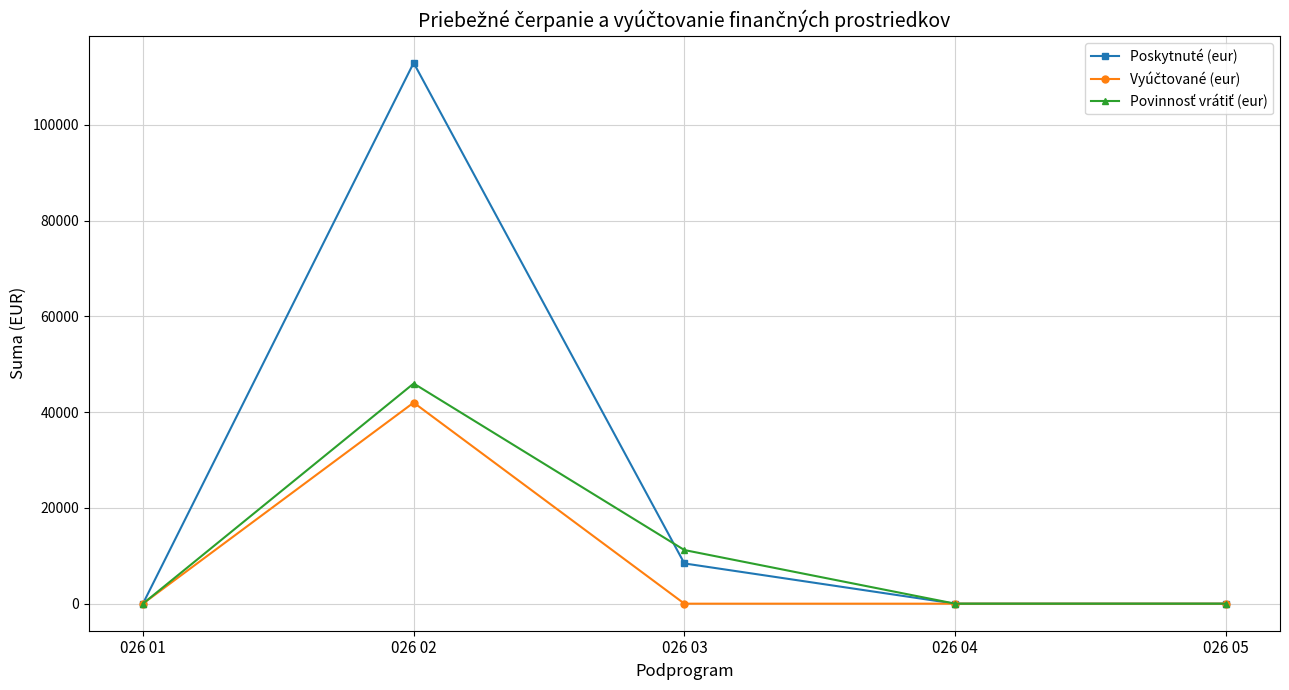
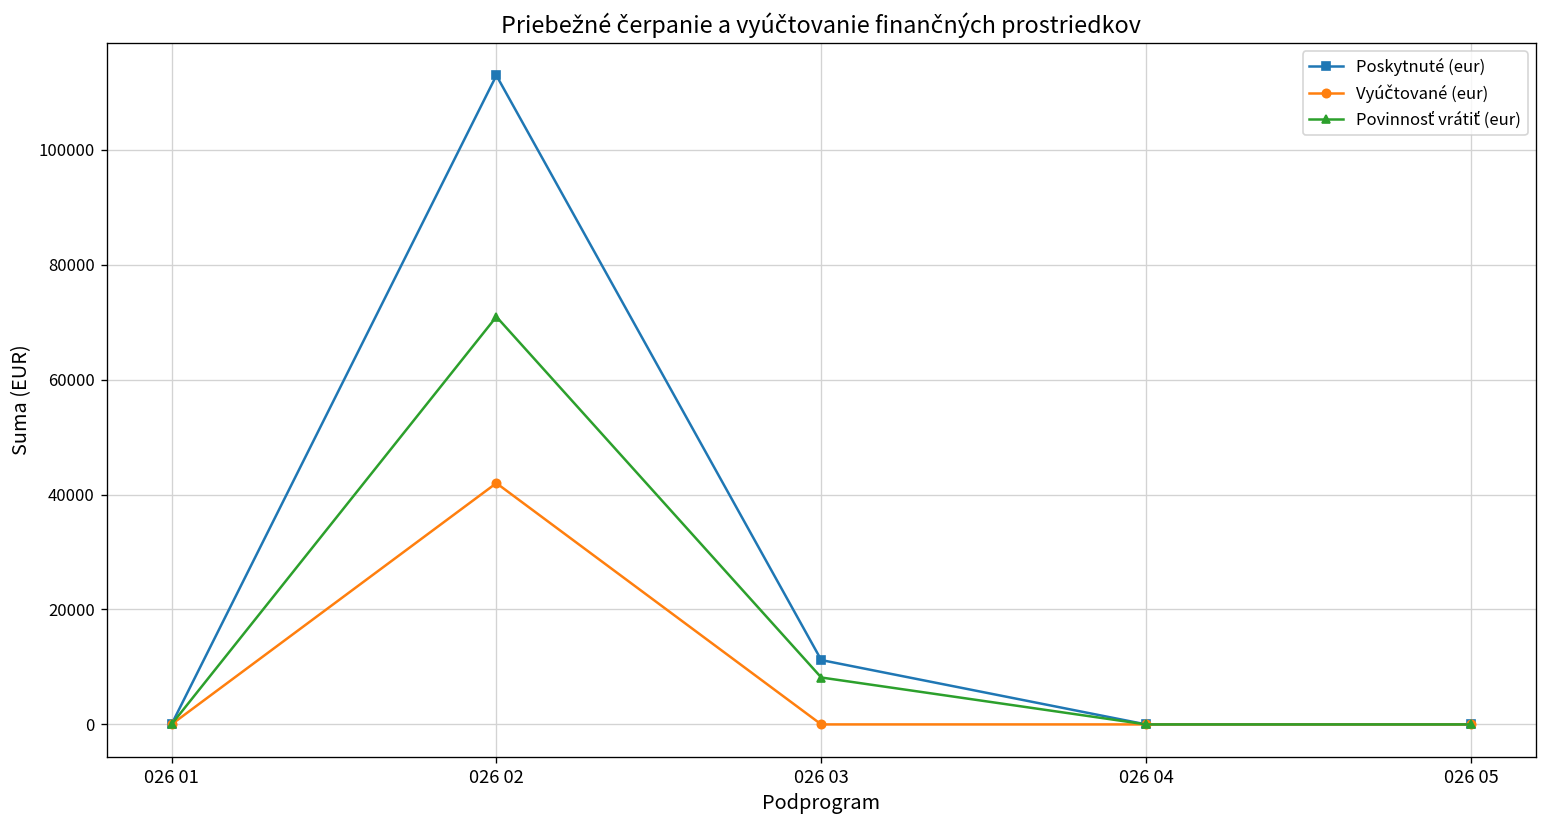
Povinnosť vrátiť (eur), 026 02: 46000 -> 71000
Poskytnuté (eur), 026 03: 8000 -> 11000
Povinnosť vrátiť (eur), 026 03: 11000 -> 8000
